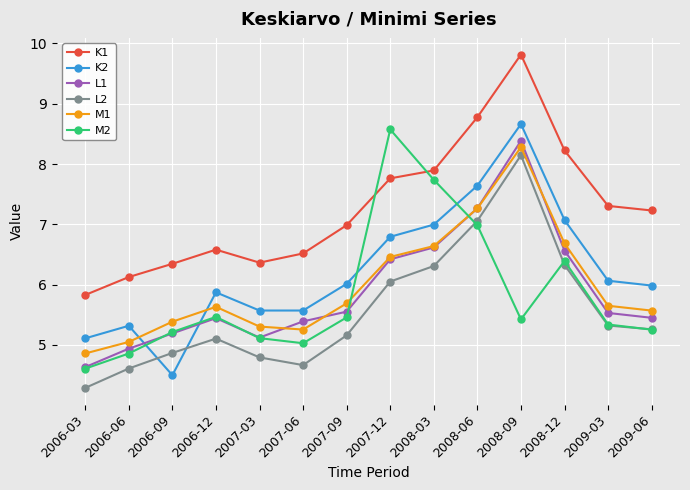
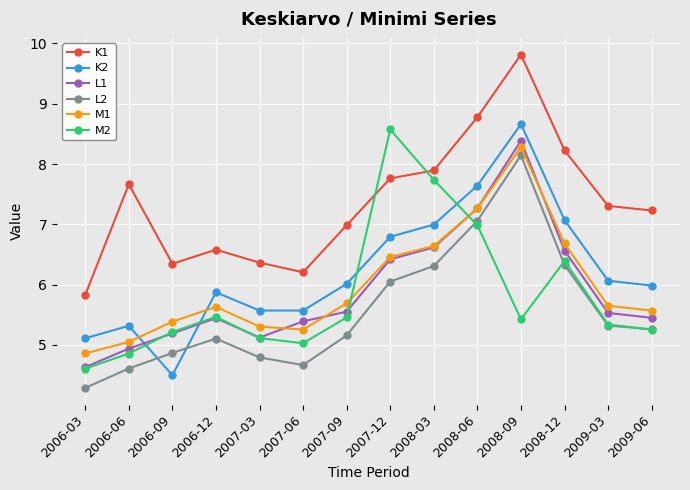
K1, 2006-06: 6.1 -> 7.7
K1, 2007-06: 6.5 -> 6.2
